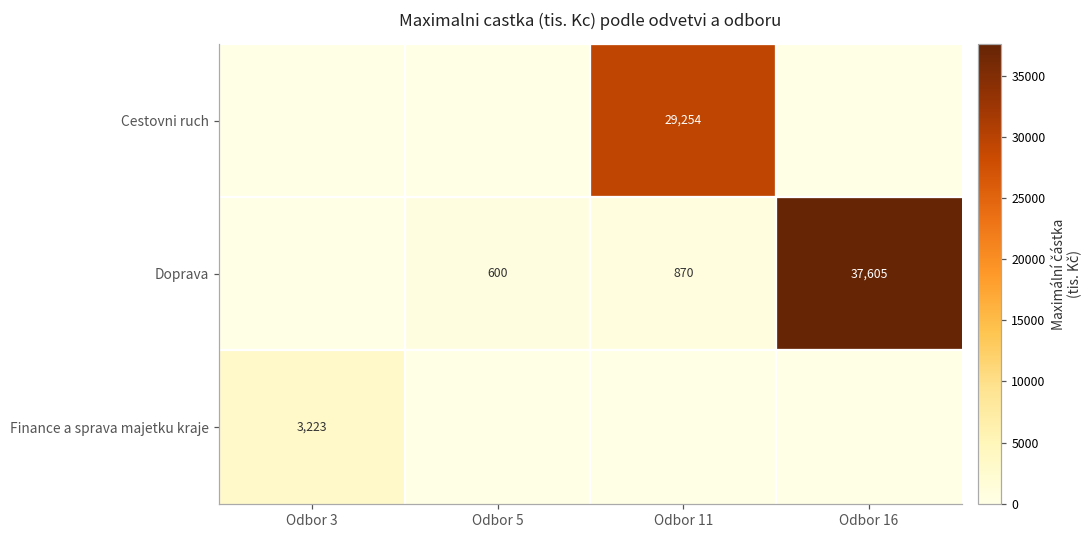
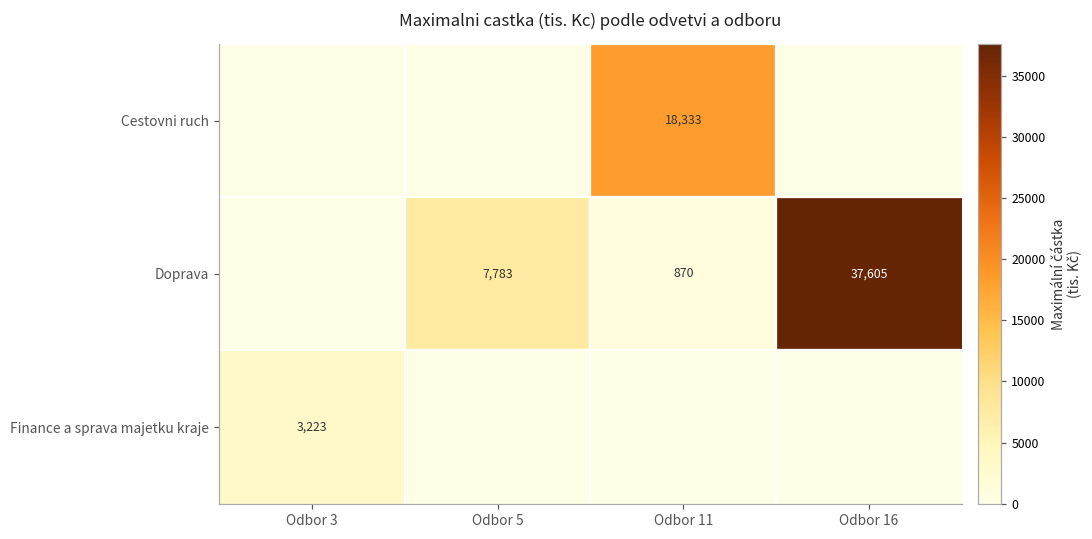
Cestovni ruch, Odbor 11: 29,254 -> 18,333
Doprava, Odbor 5: 600 -> 7,783
